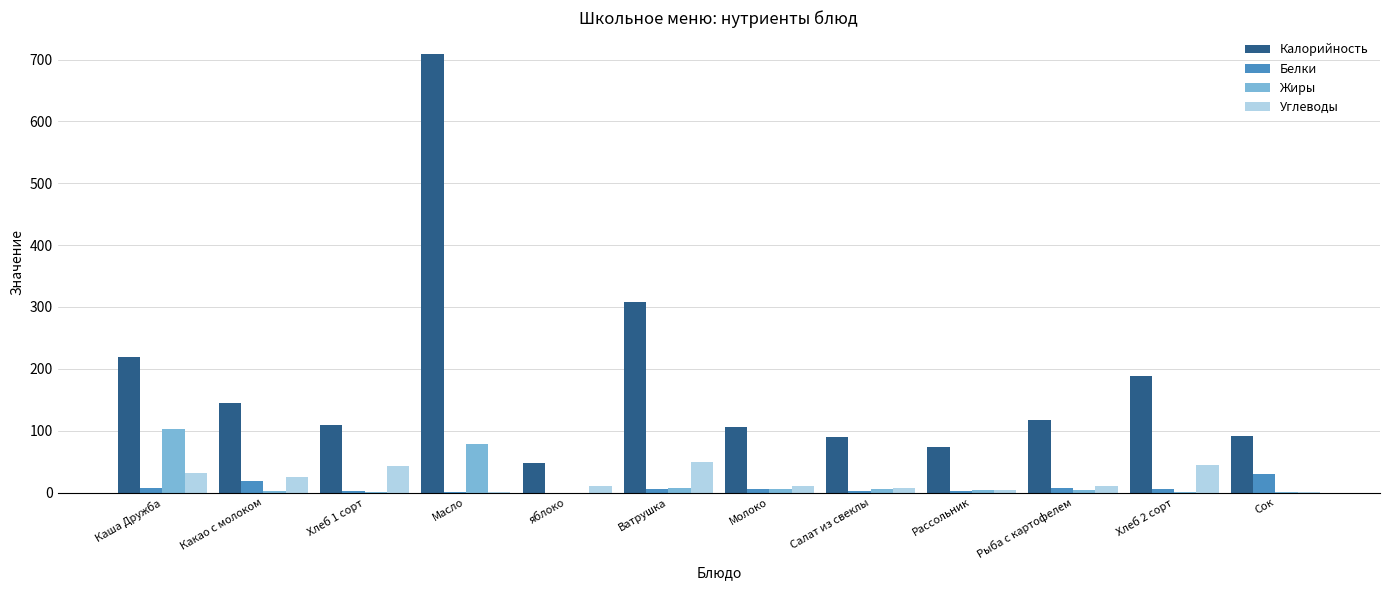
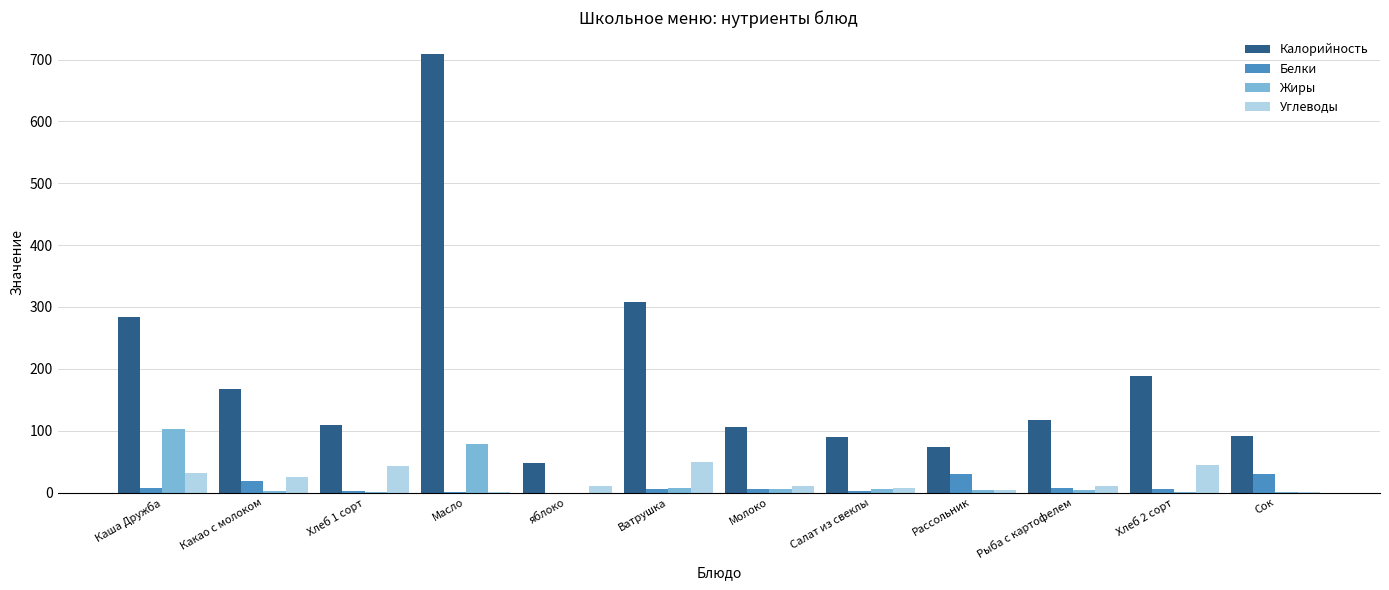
Калорийность, Каша Дружба: 220 -> 280
Калорийность, Какао с молоком: 140 -> 170
Белки, Рассольник: 0 -> 30
